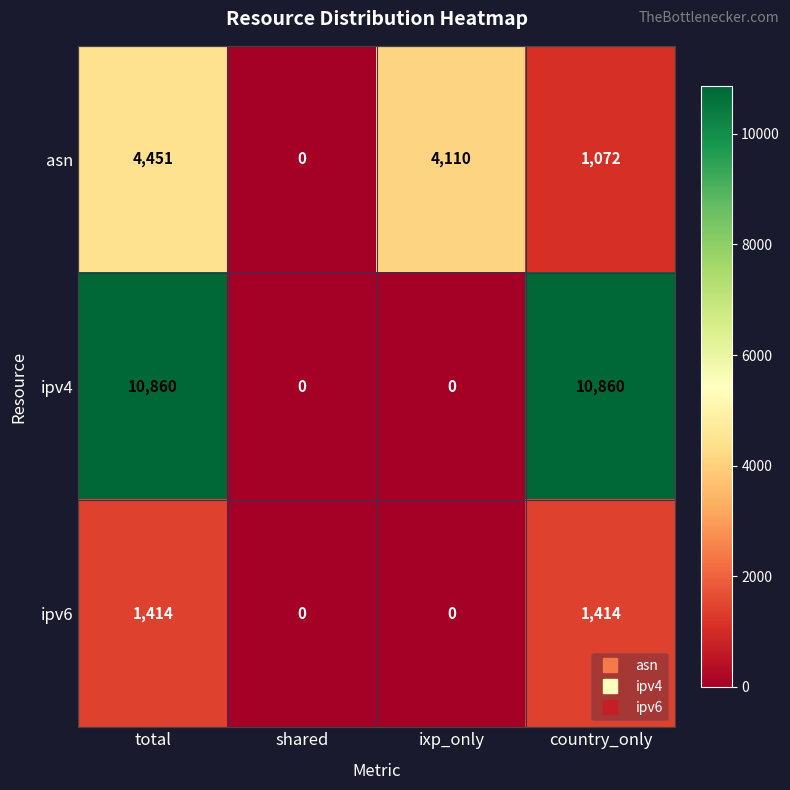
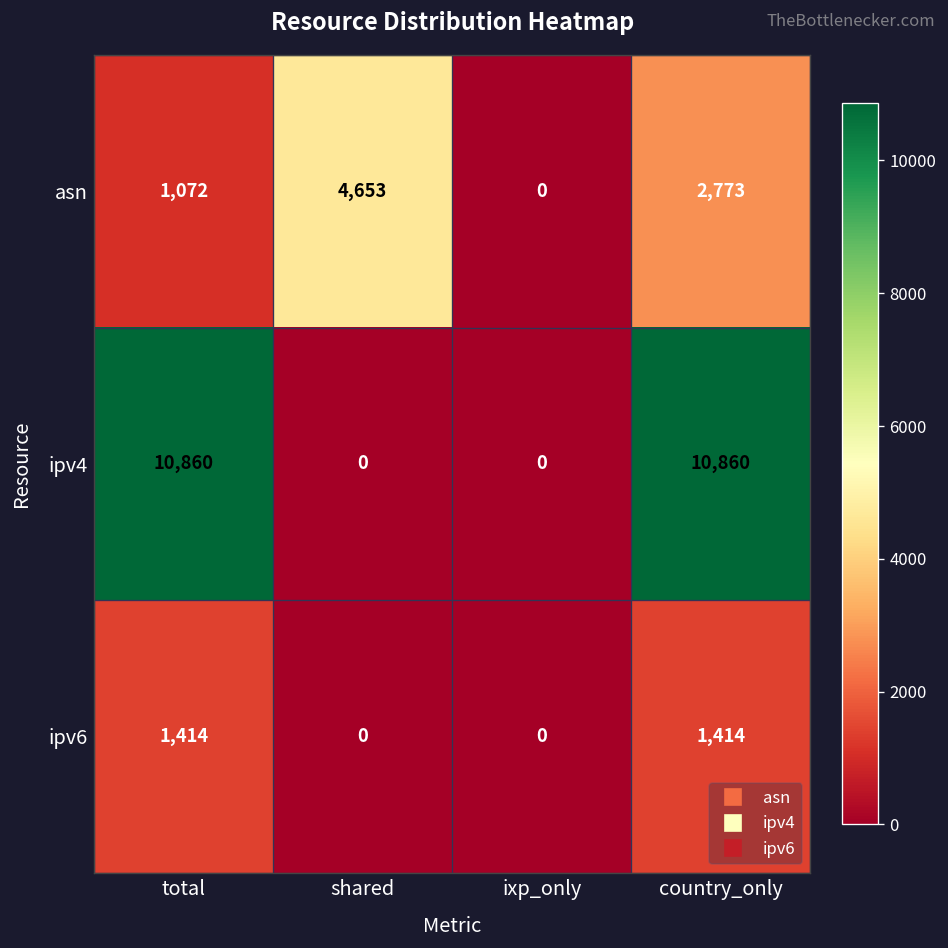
asn, total: 4,451 -> 1,072
asn, shared: 0 -> 4,653
asn, ixp_only: 4,110 -> 0
asn, country_only: 1,072 -> 2,773
